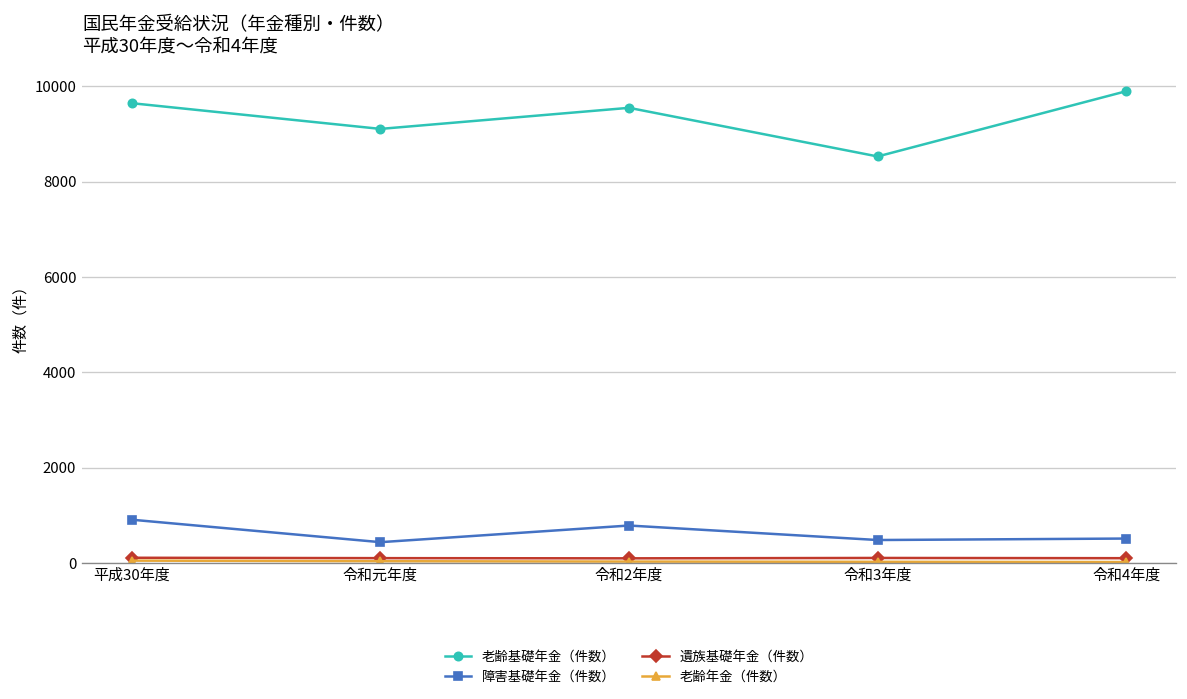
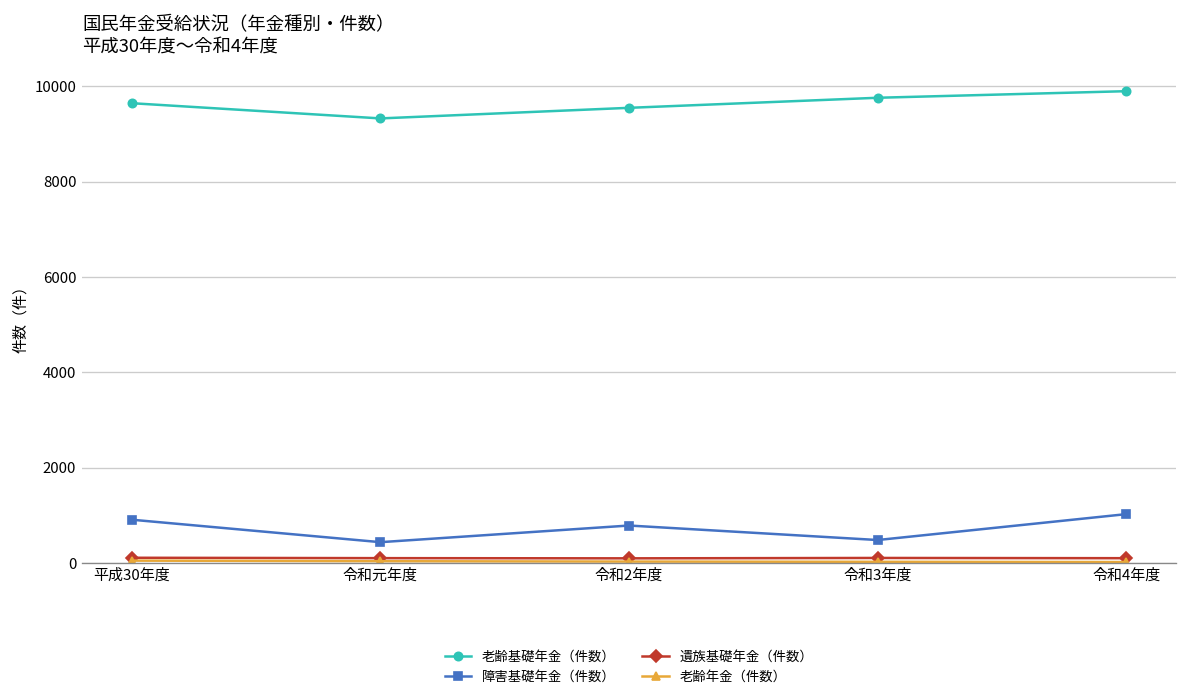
老齢基礎年金（件数）, 令和元年度: 9100 -> 9300
老齢基礎年金（件数）, 令和3年度: 8500 -> 9800
障害基礎年金（件数）, 令和4年度: 500 -> 1000
